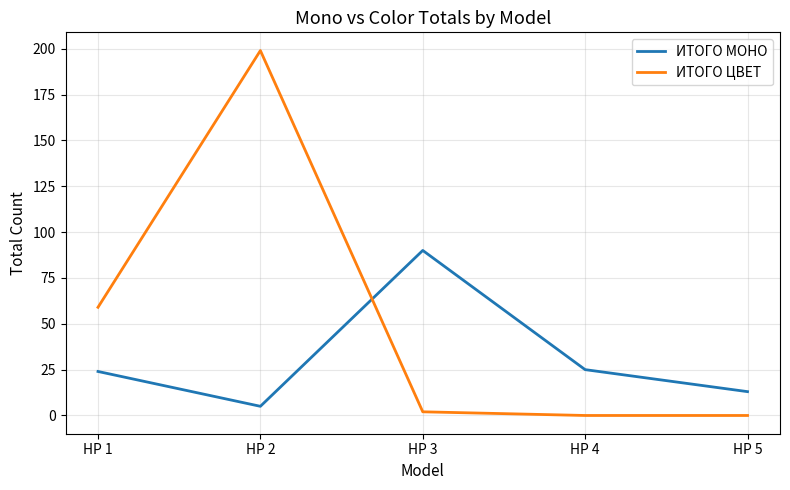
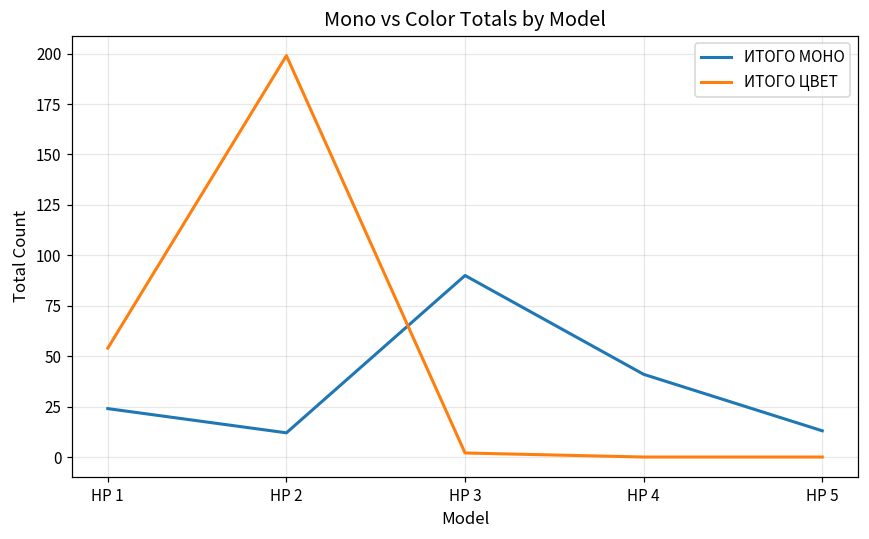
ИТОГО ЦВЕТ, HP 1: 59 -> 54
ИТОГО МОНО, HP 2: 5 -> 12
ИТОГО МОНО, HP 4: 25 -> 41
